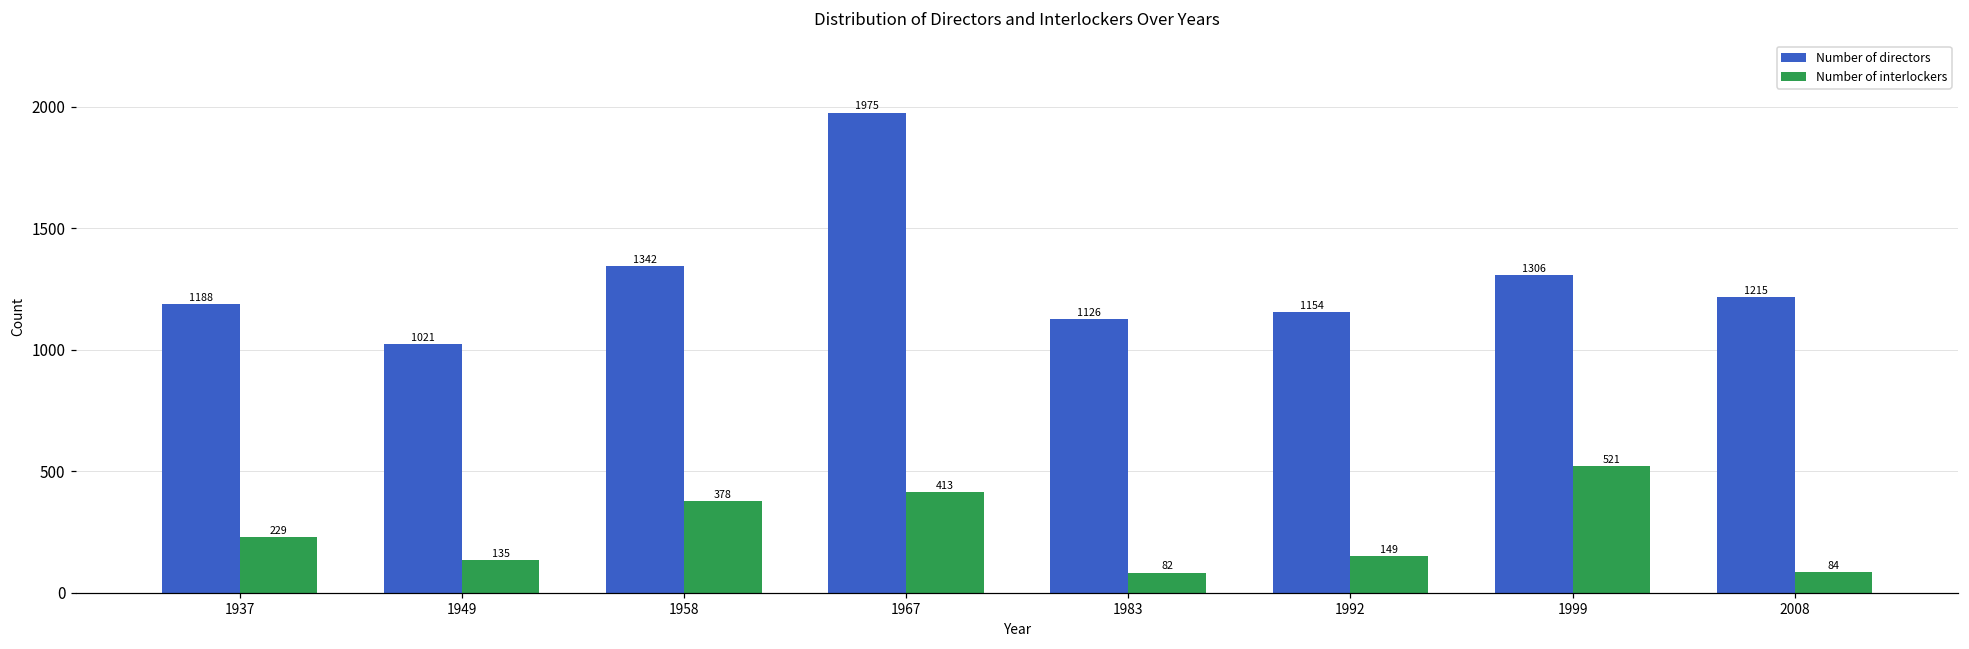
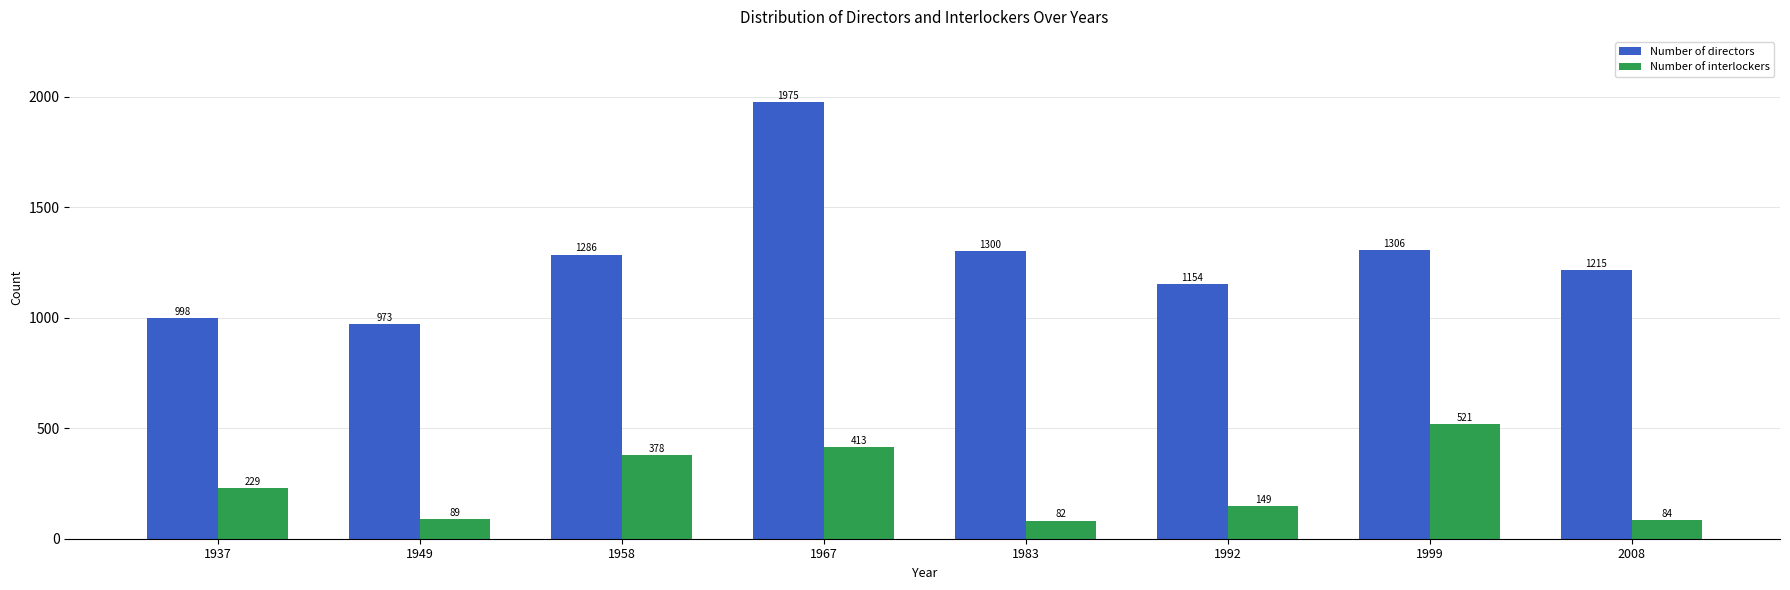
Number of directors, 1937: 1188 -> 998
Number of directors, 1949: 1021 -> 973
Number of interlockers, 1949: 135 -> 89
Number of directors, 1958: 1342 -> 1286
Number of directors, 1983: 1126 -> 1300
